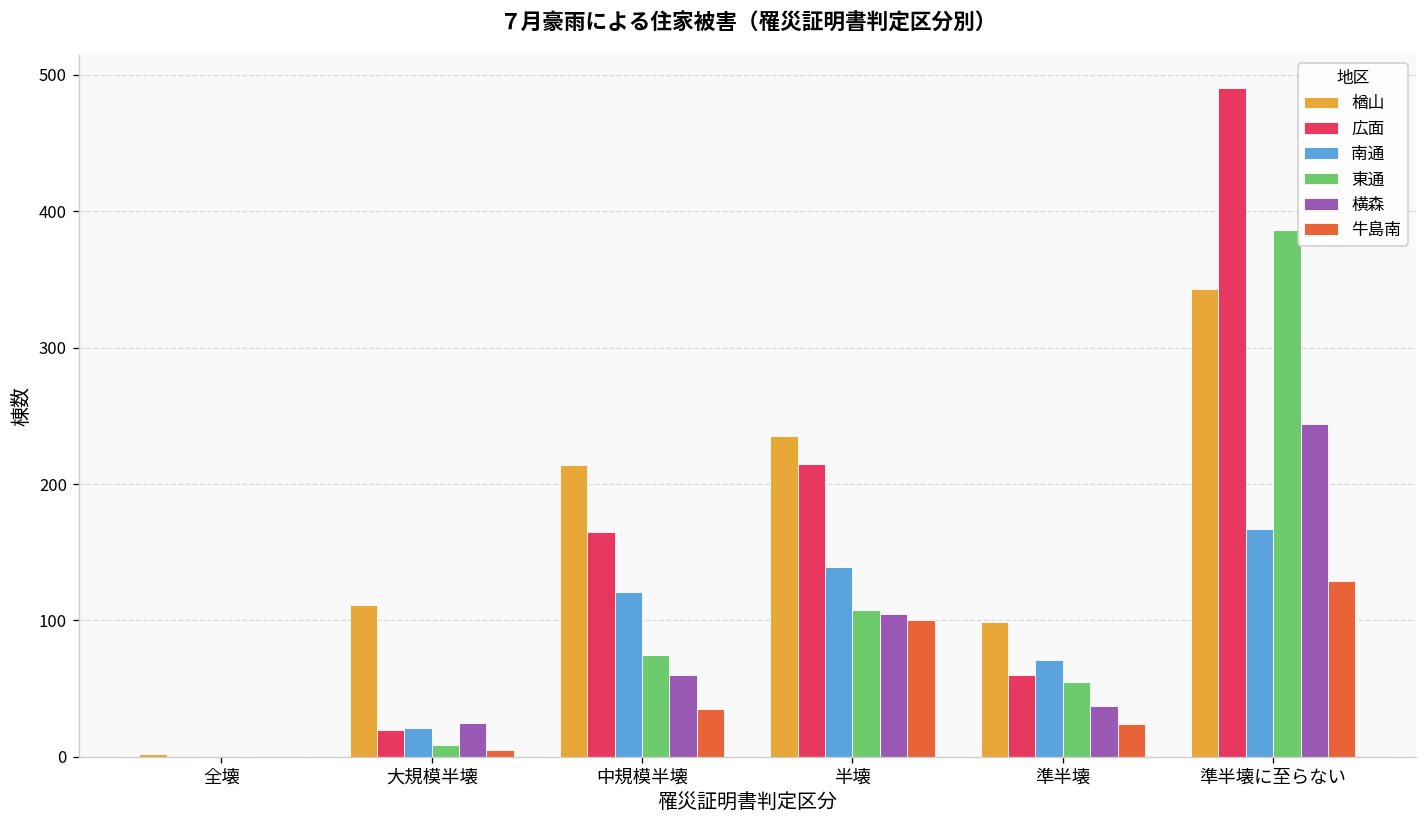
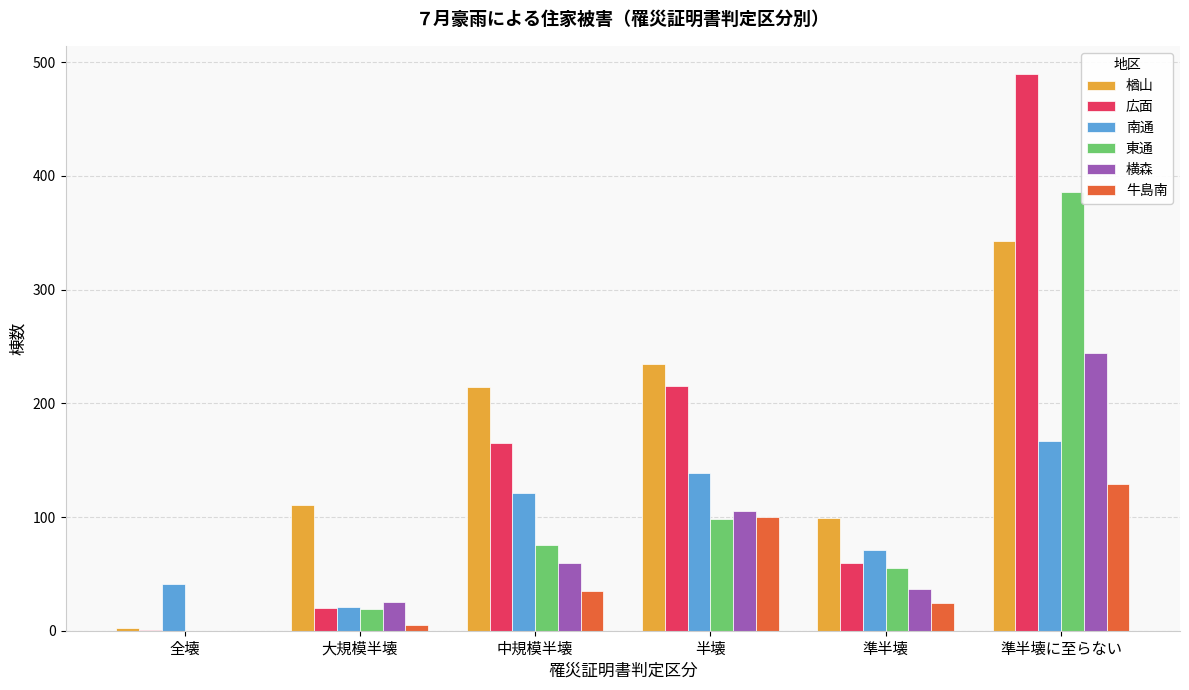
南通, 全壊: 0 -> 41
東通, 大規模半壊: 9 -> 19
東通, 半壊: 108 -> 98
